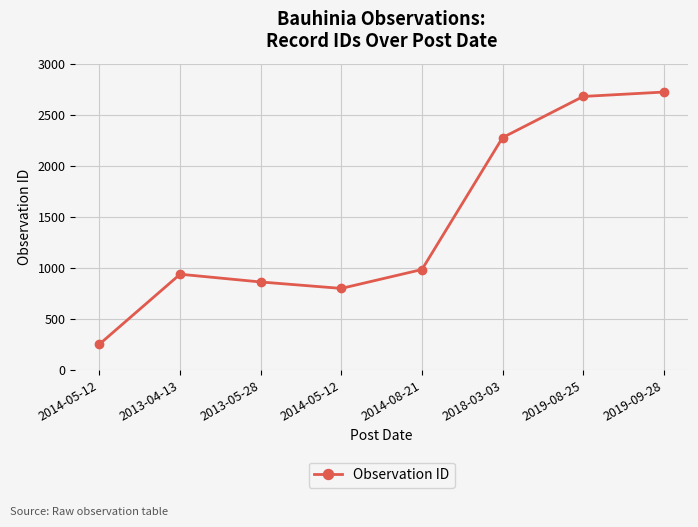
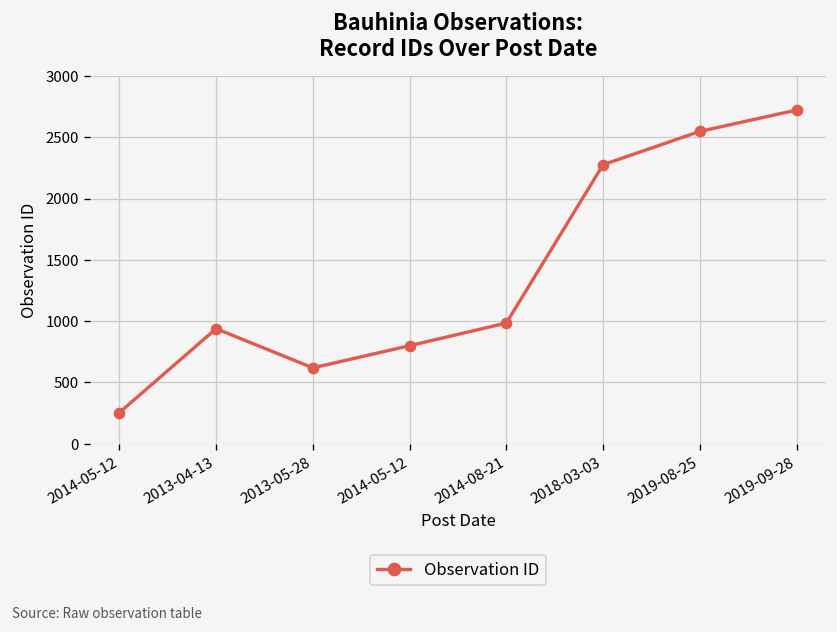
2013-05-28: 860 -> 620
2019-08-25: 2680 -> 2550
